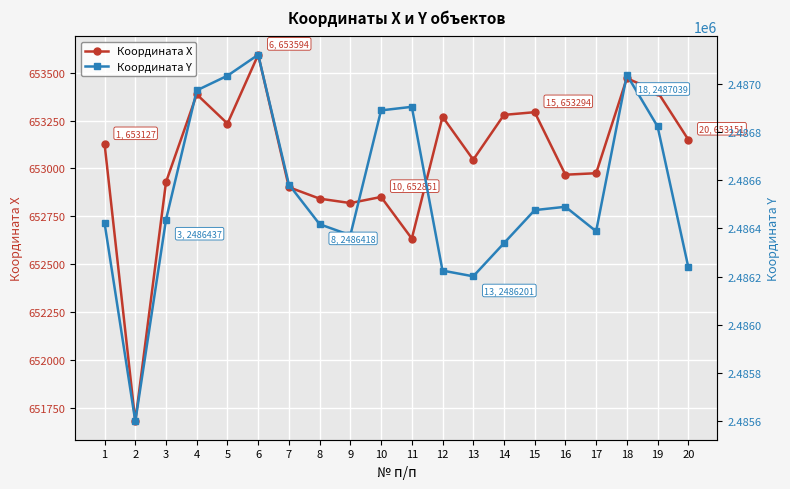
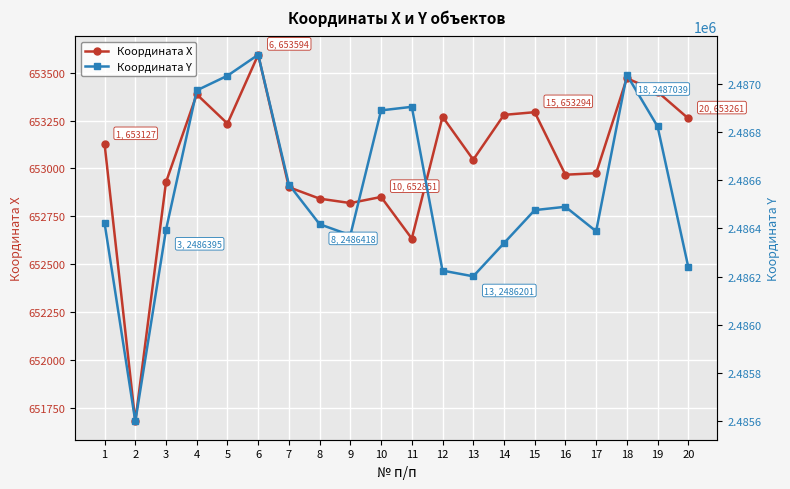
Координата X, 20: 653151 -> 653261
Координата Y, 3: 2486437 -> 2486395
